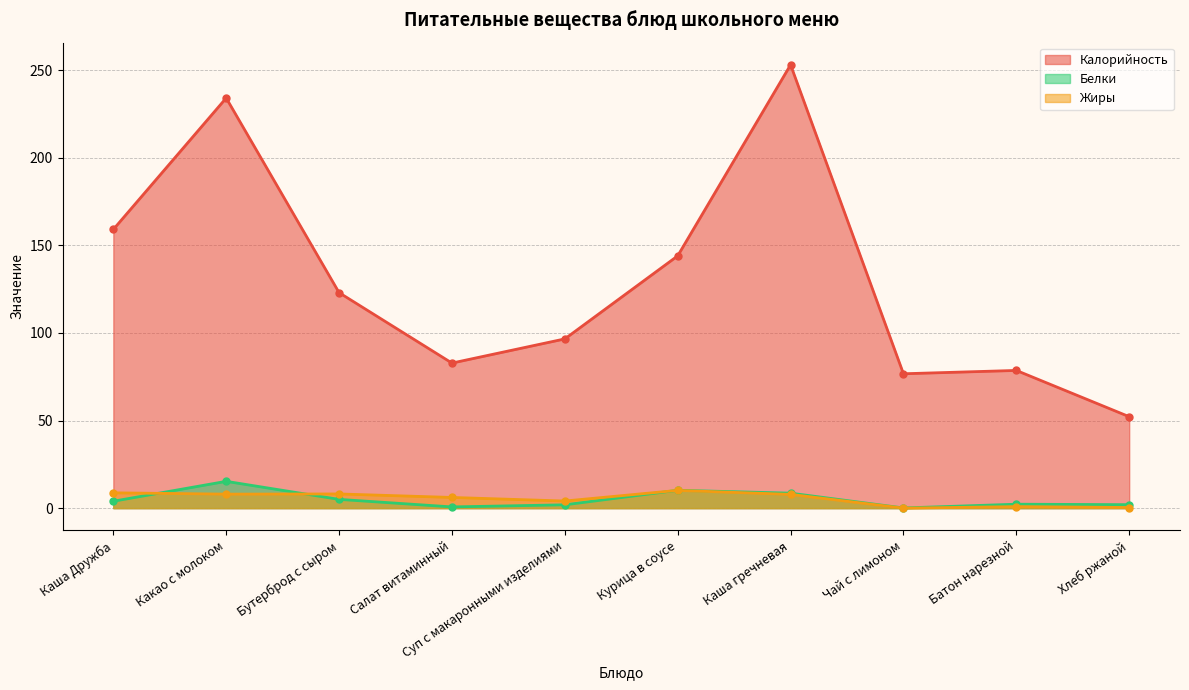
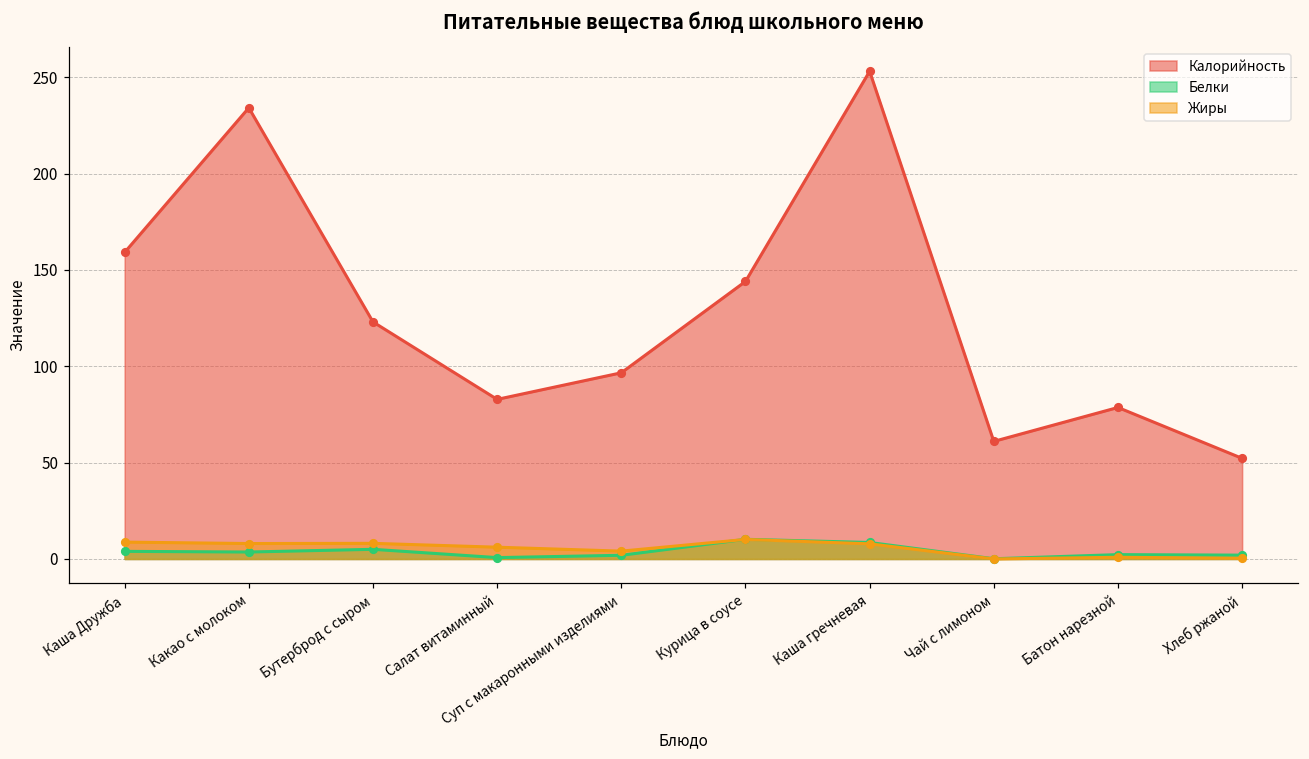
Белки, Какао с молоком: 15 -> 4
Калорийность, Чай с лимоном: 77 -> 61
